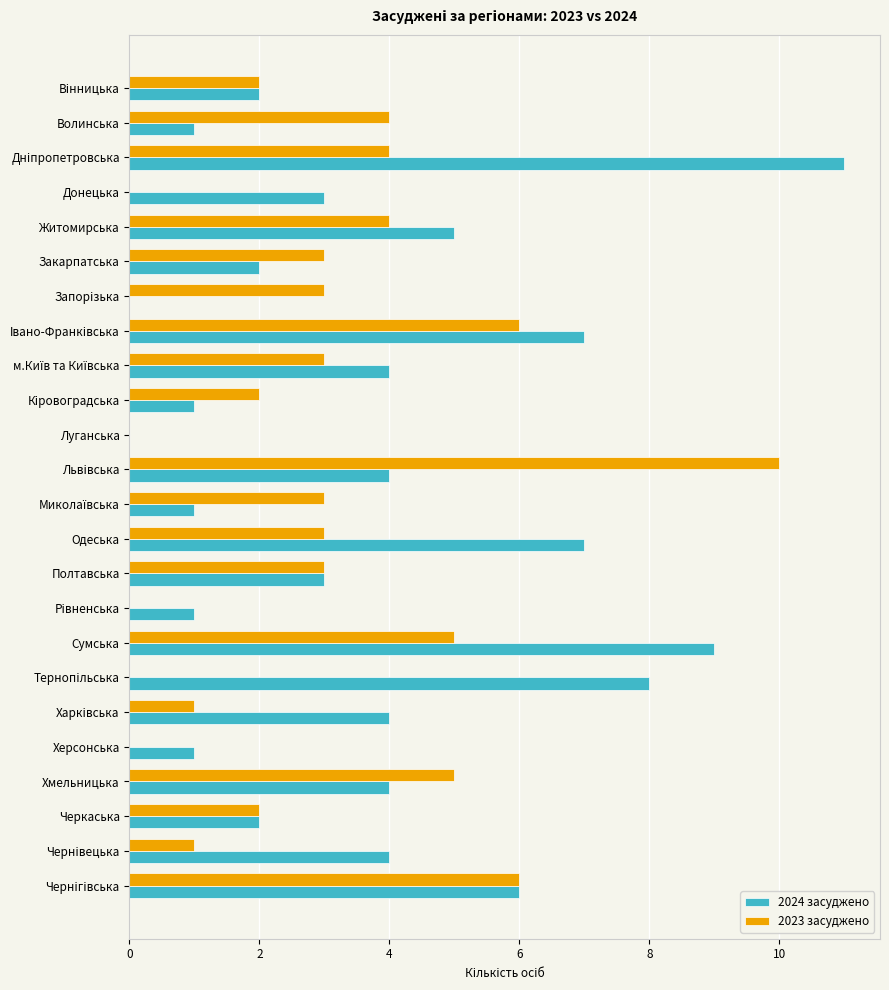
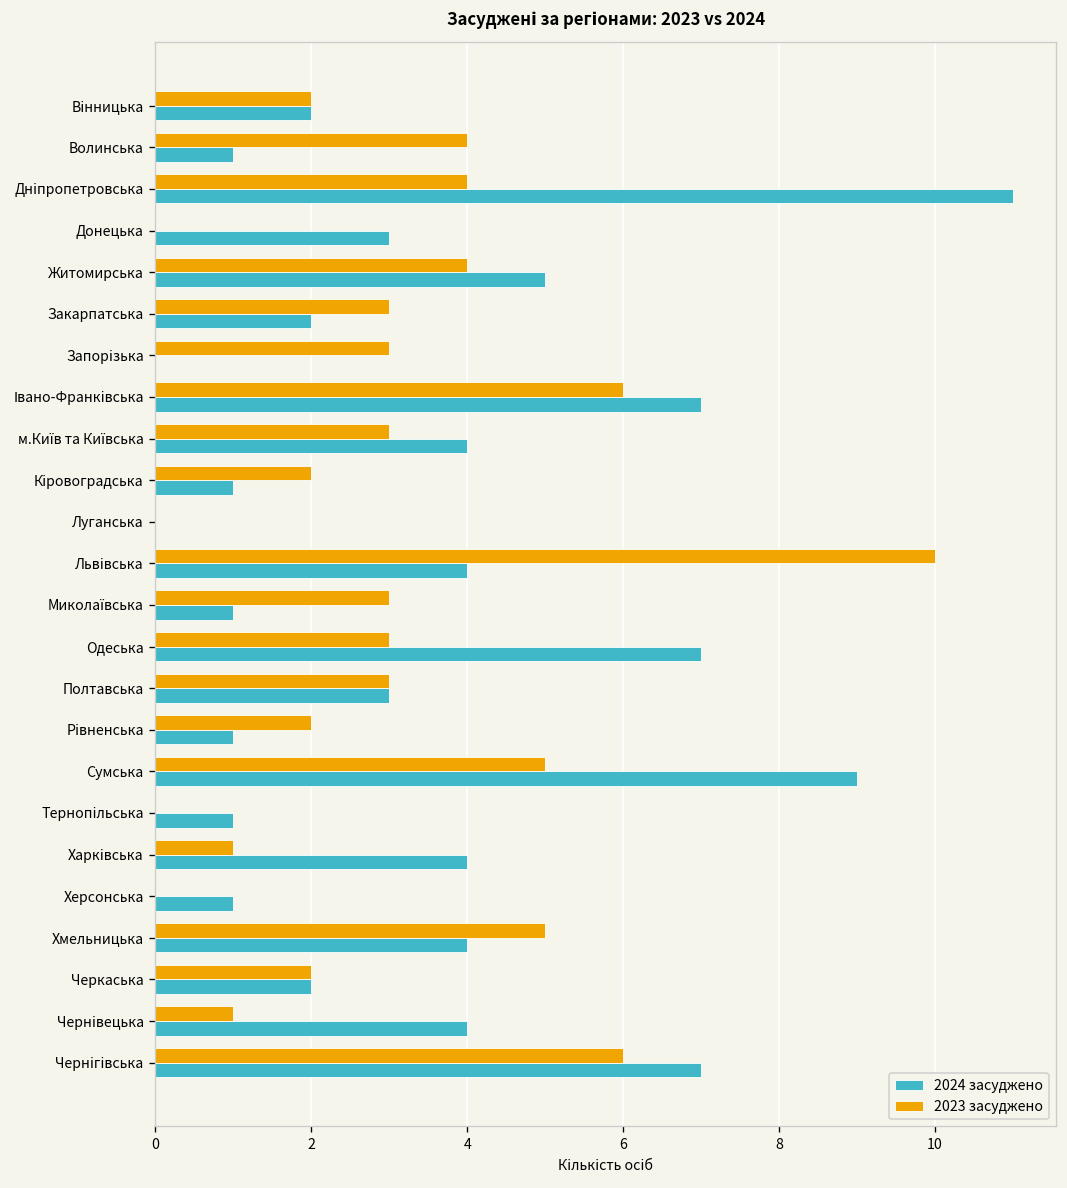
2023 засуджено, Рівненська: 0 -> 2
2024 засуджено, Тернопільська: 8 -> 1
2024 засуджено, Чернігівська: 6 -> 7
